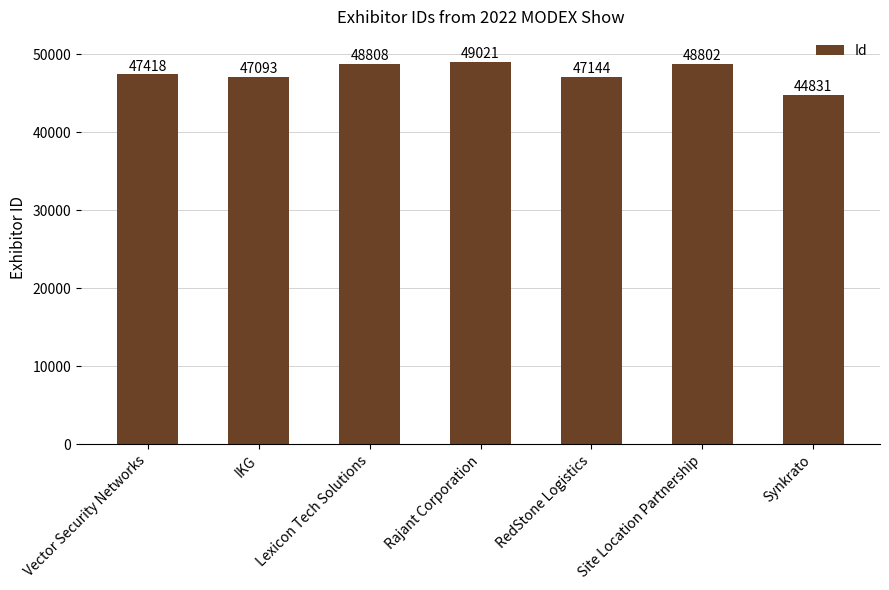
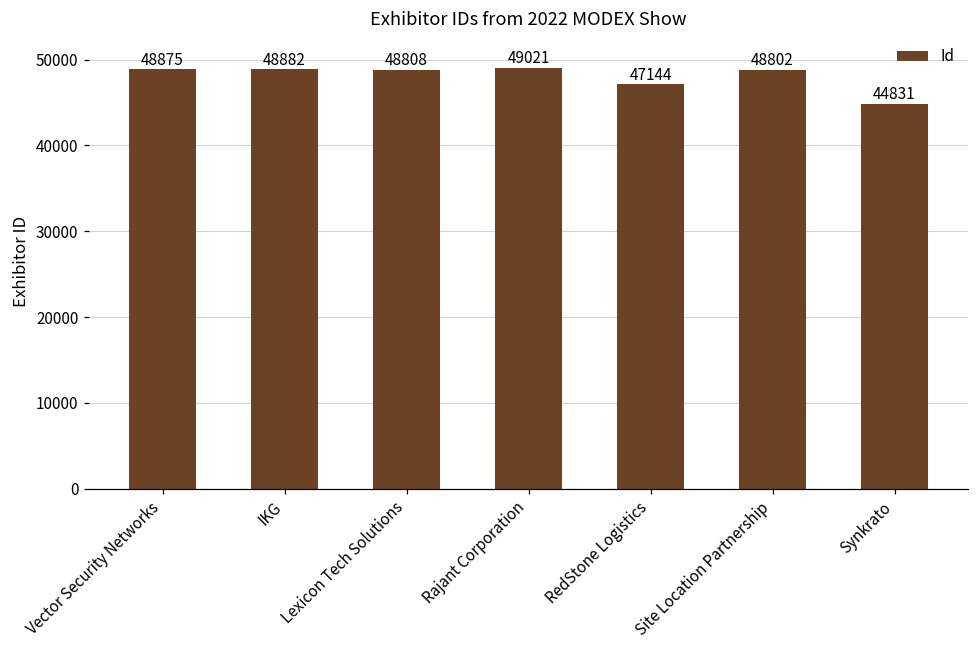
Vector Security Networks: 47418 -> 48875
IKG: 47093 -> 48882
